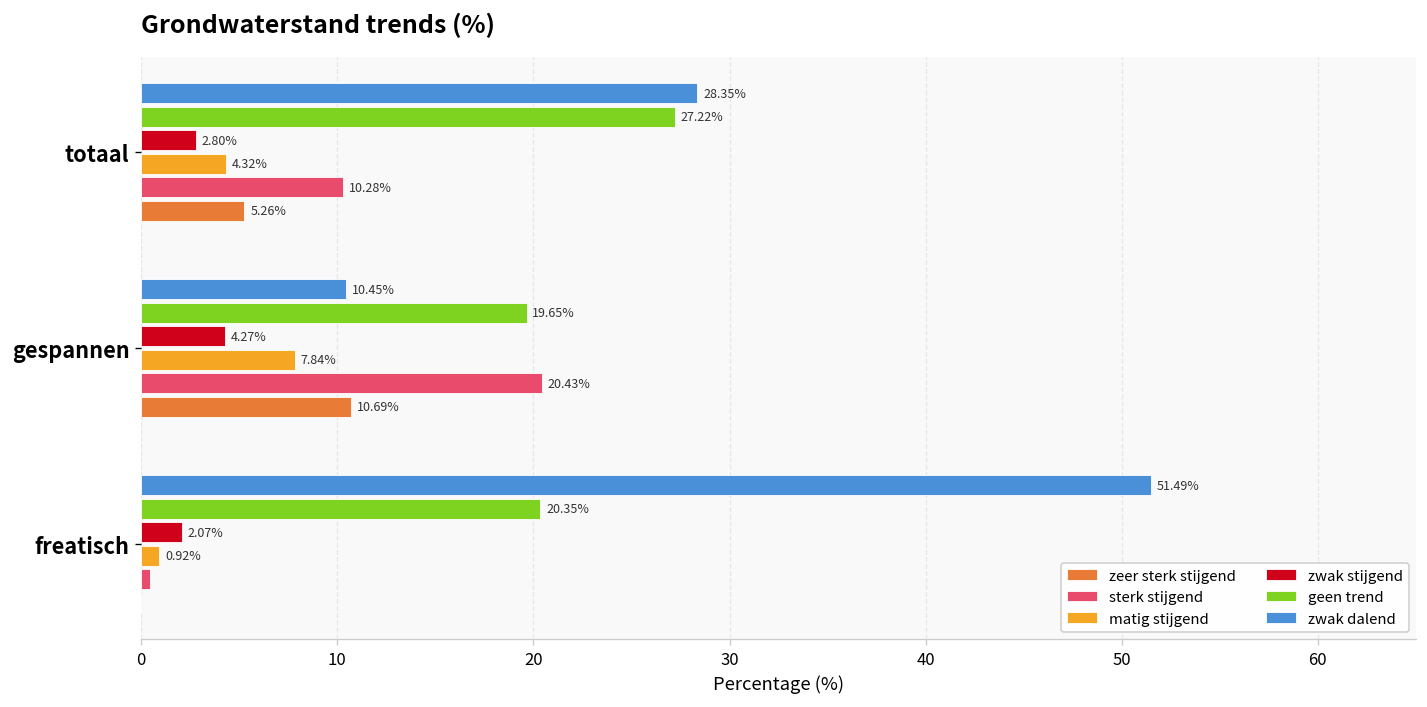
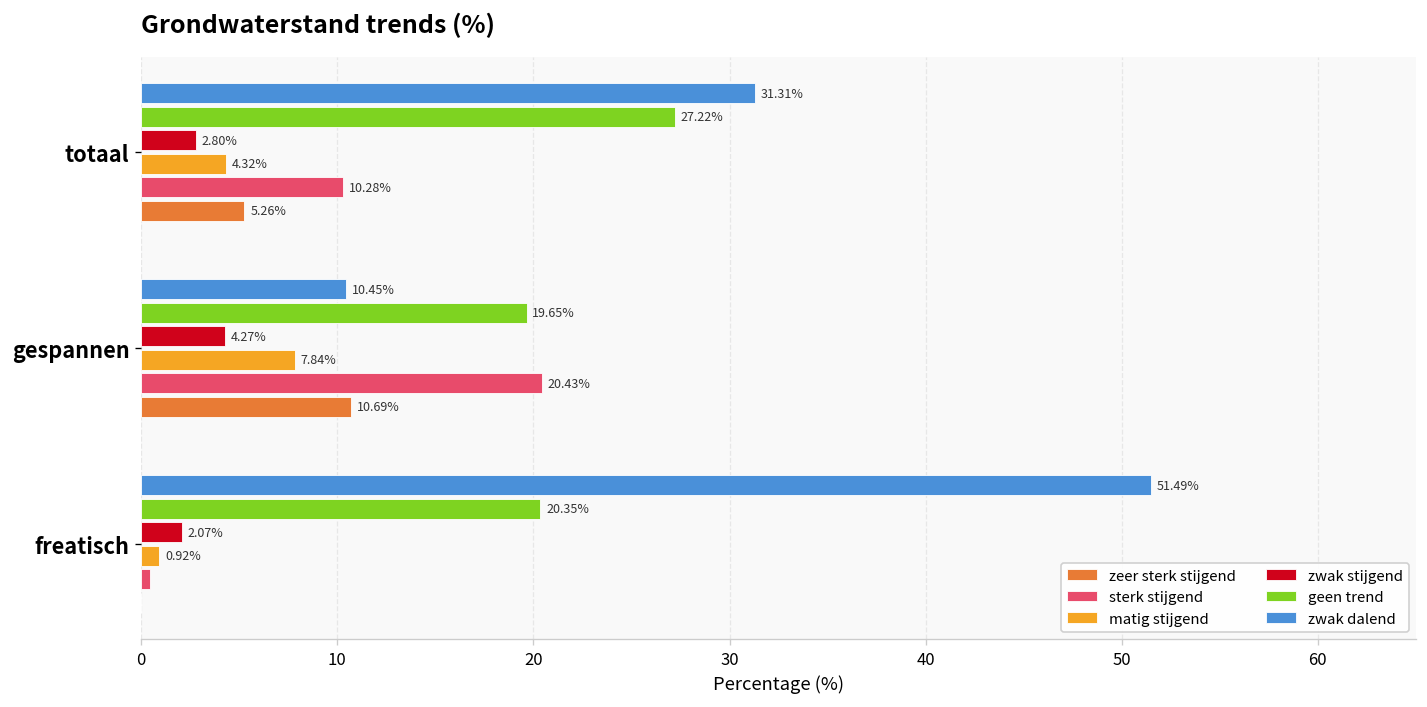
zwak dalend, totaal: 28.35% -> 31.31%
